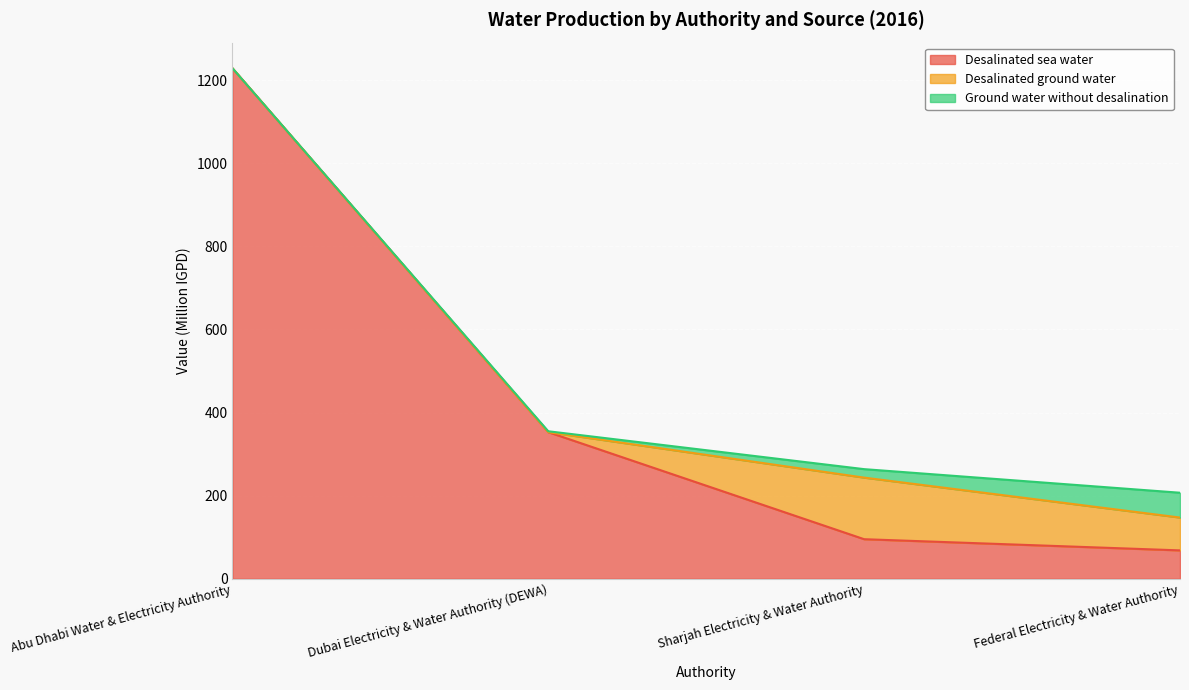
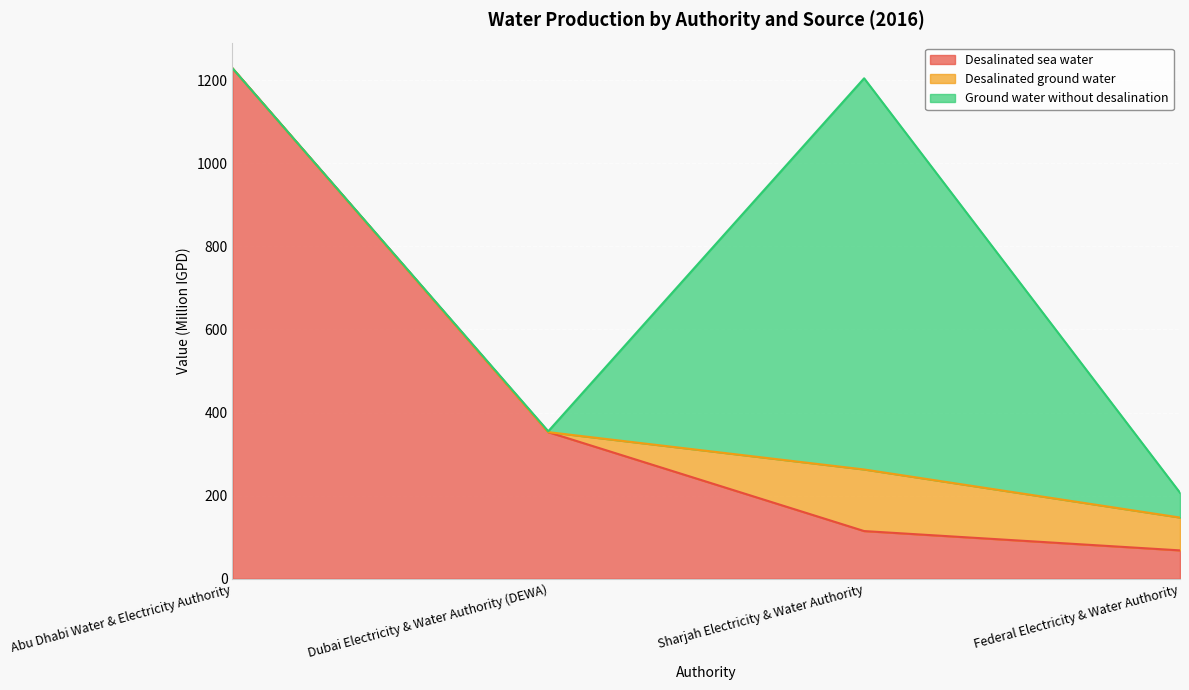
Desalinated sea water, Sharjah Electricity & Water Authority: 100 -> 110
Ground water without desalination, Sharjah Electricity & Water Authority: 20 -> 940
